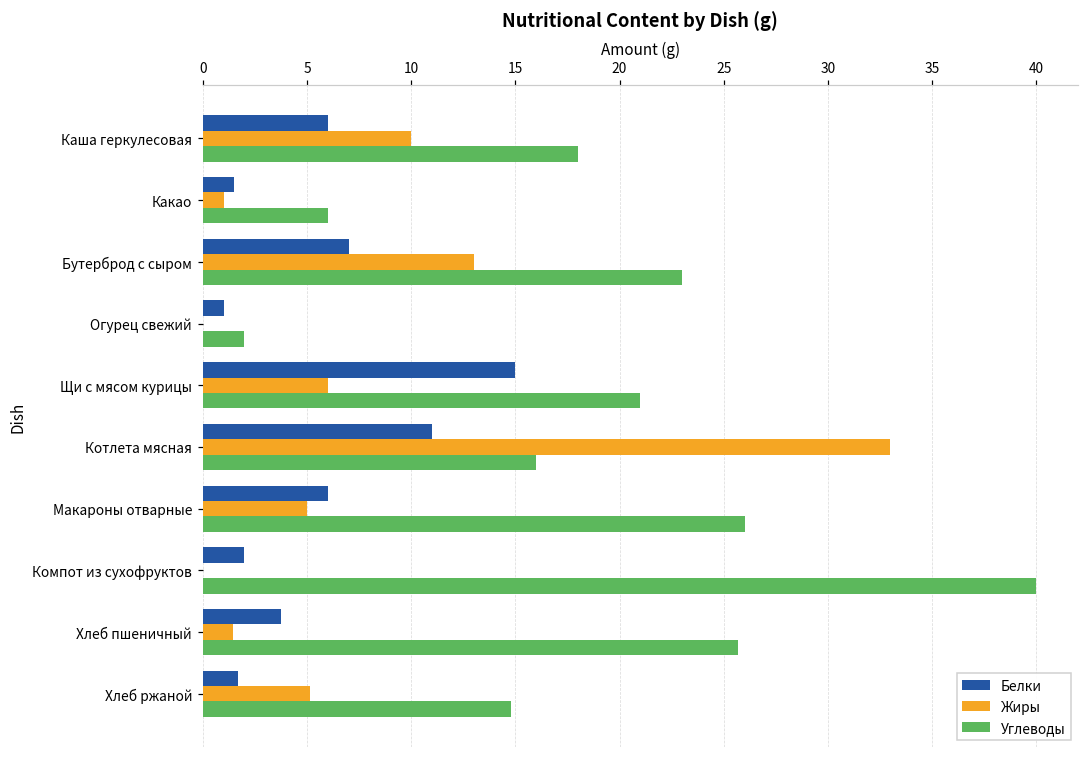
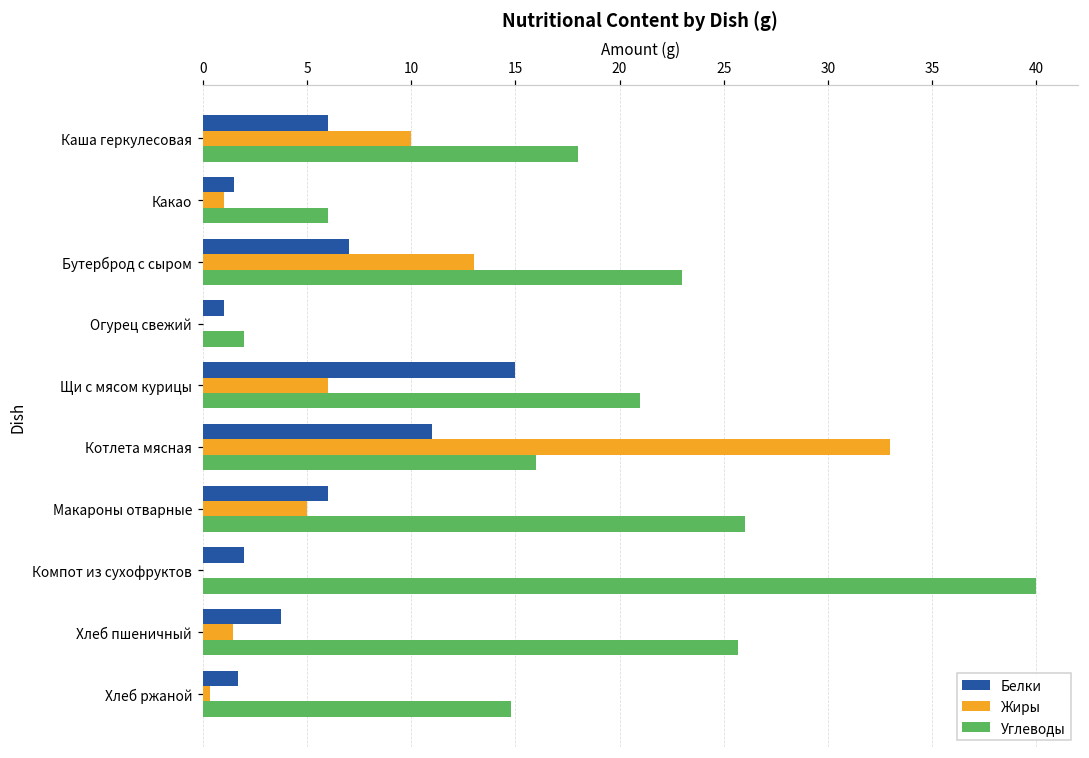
Жиры, Хлеб ржаной: 5.1 -> 0.3
